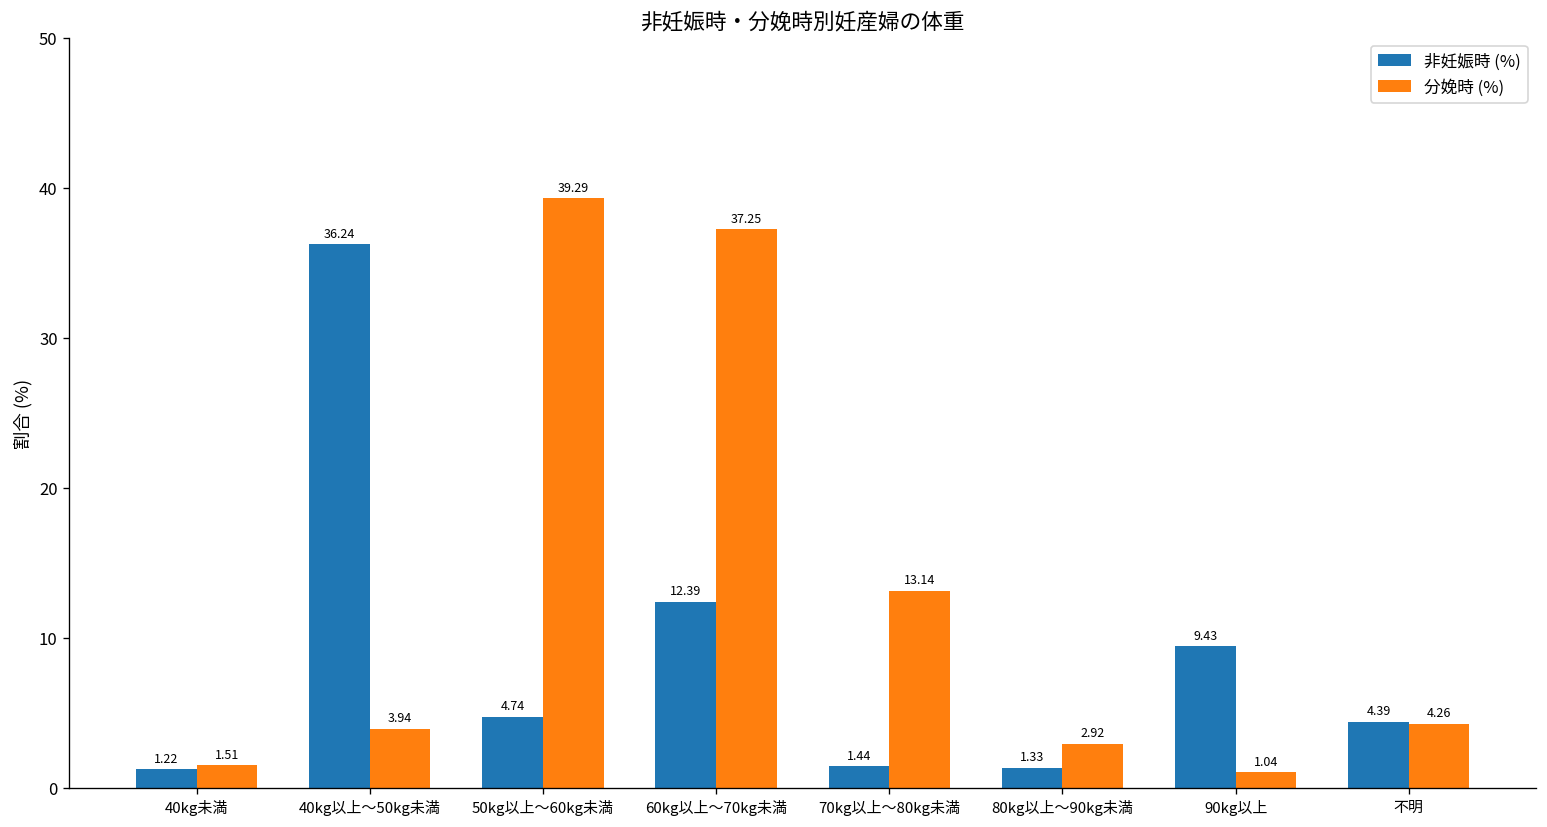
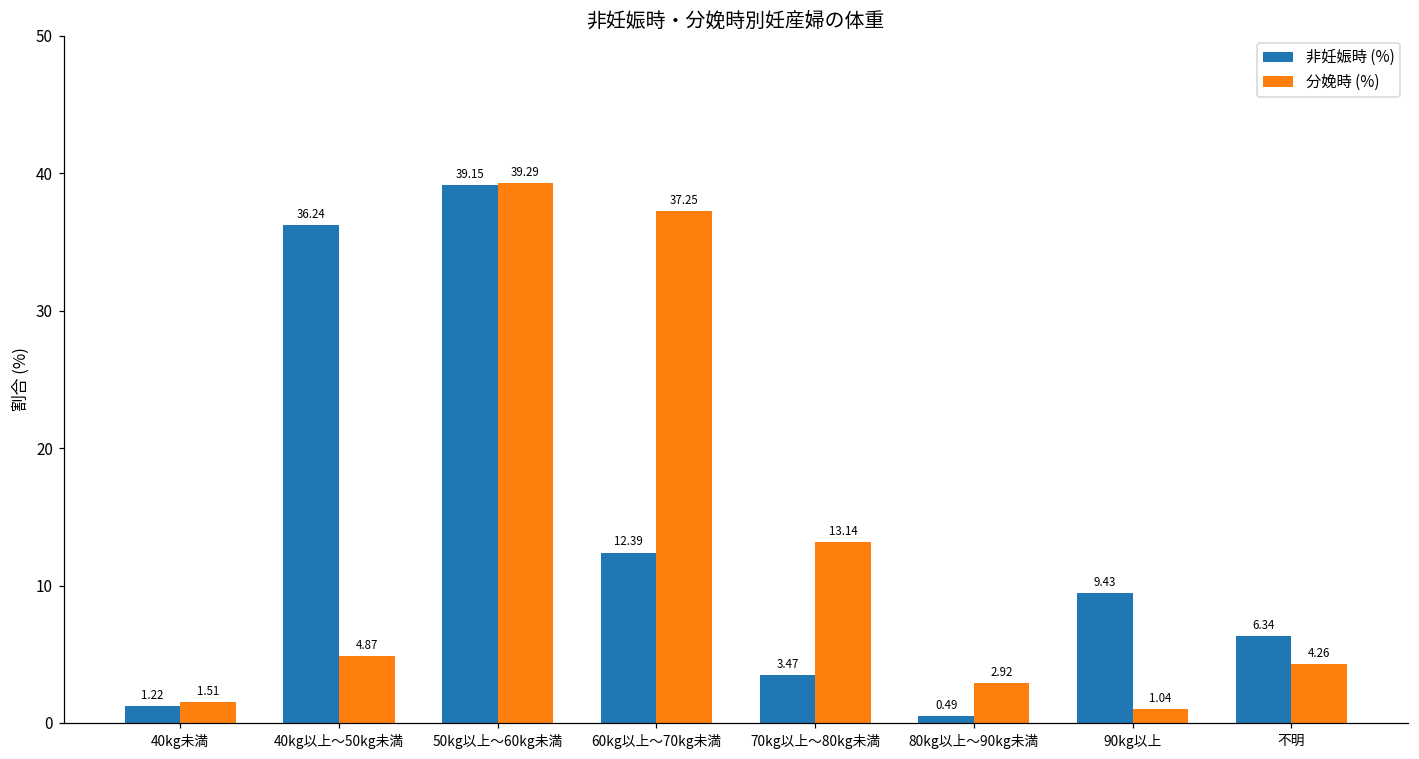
分娩時 (%), 40kg以上～50kg未満: 3.94 -> 4.87
非妊娠時 (%), 50kg以上～60kg未満: 4.74 -> 39.15
非妊娠時 (%), 70kg以上～80kg未満: 1.44 -> 3.47
非妊娠時 (%), 80kg以上～90kg未満: 1.33 -> 0.49
非妊娠時 (%), 不明: 4.39 -> 6.34
